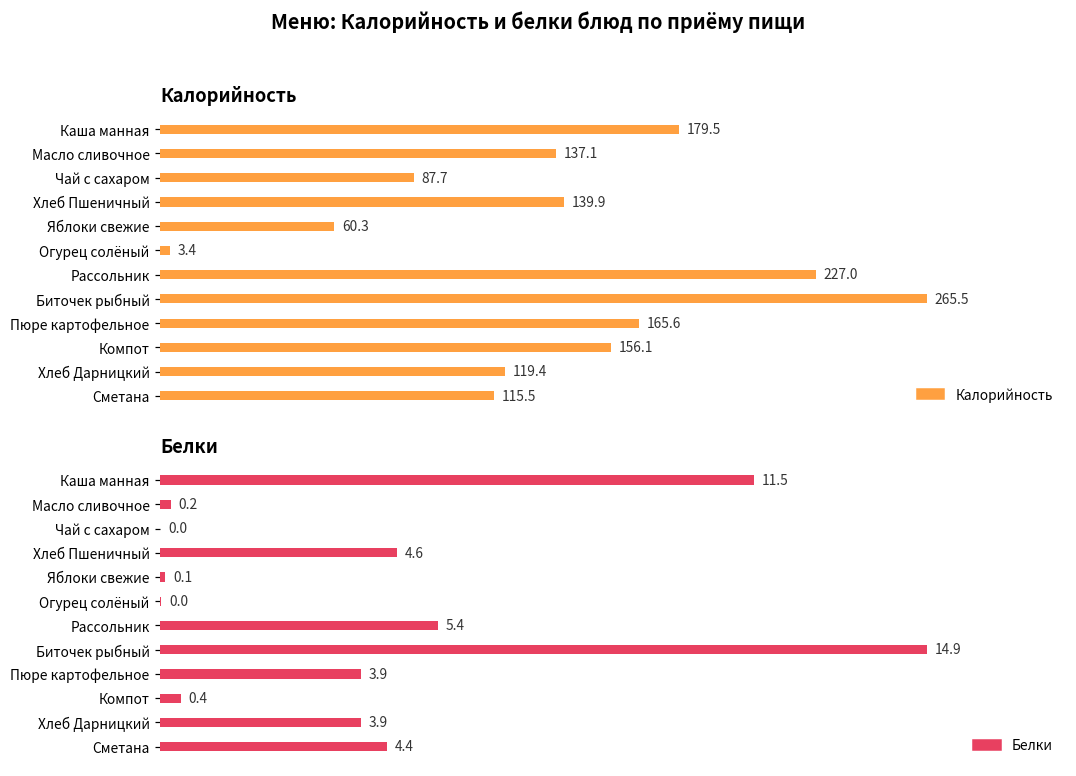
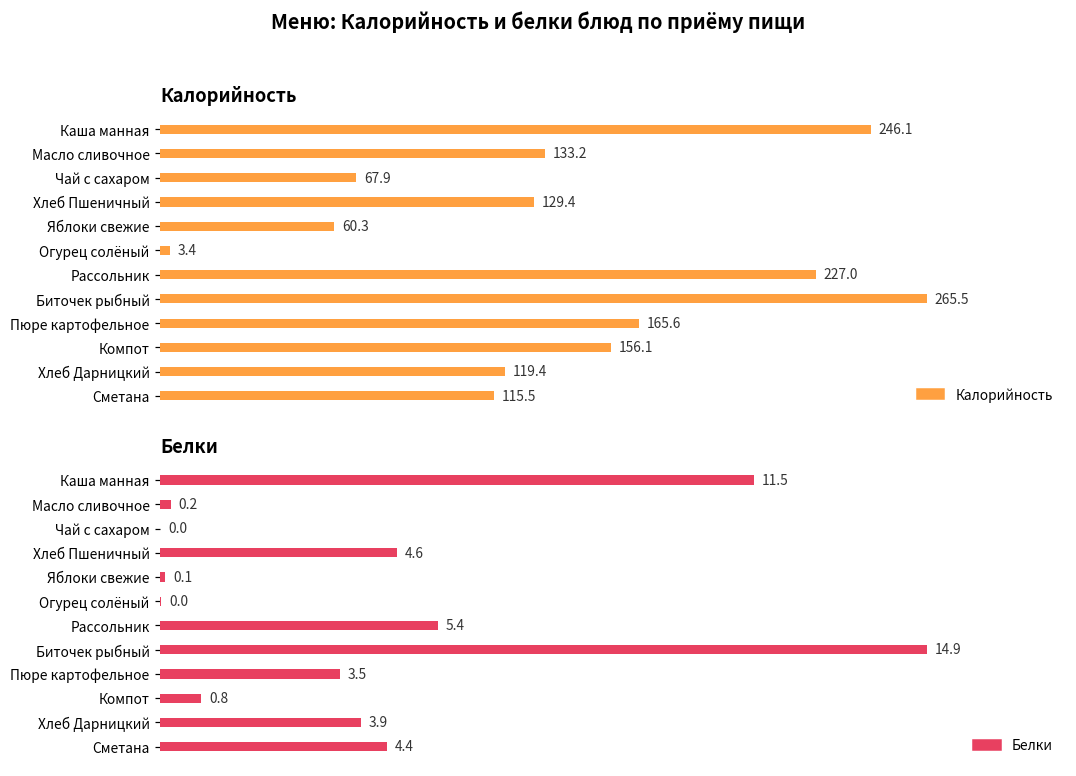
Калорийность, Каша манная: 179.5 -> 246.1
Калорийность, Масло сливочное: 137.1 -> 133.2
Калорийность, Чай с сахаром: 87.7 -> 67.9
Калорийность, Хлеб Пшеничный: 139.9 -> 129.4
Белки, Пюре картофельное: 3.9 -> 3.5
Белки, Компот: 0.4 -> 0.8
